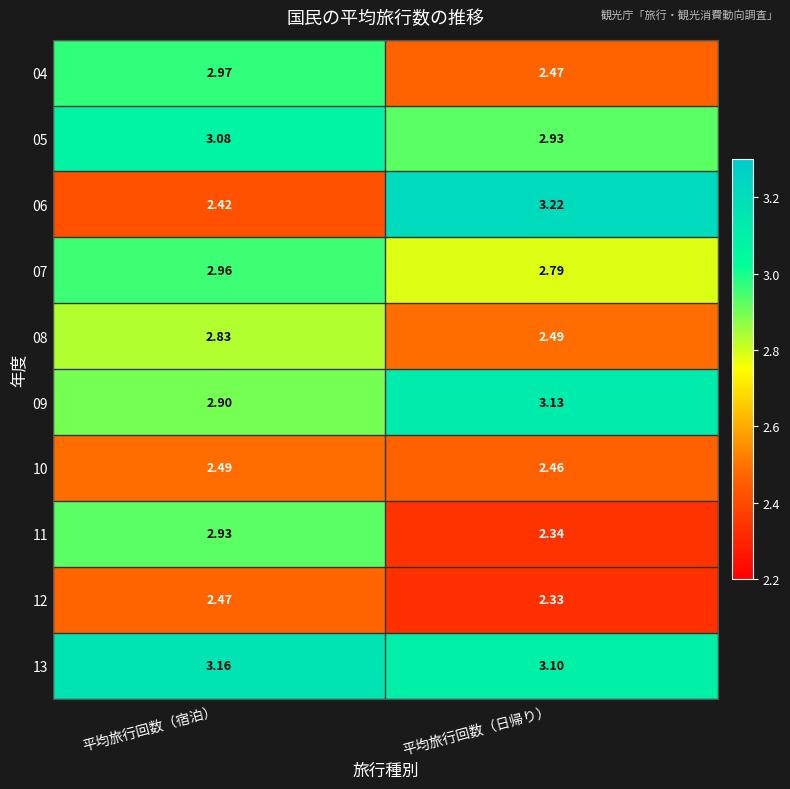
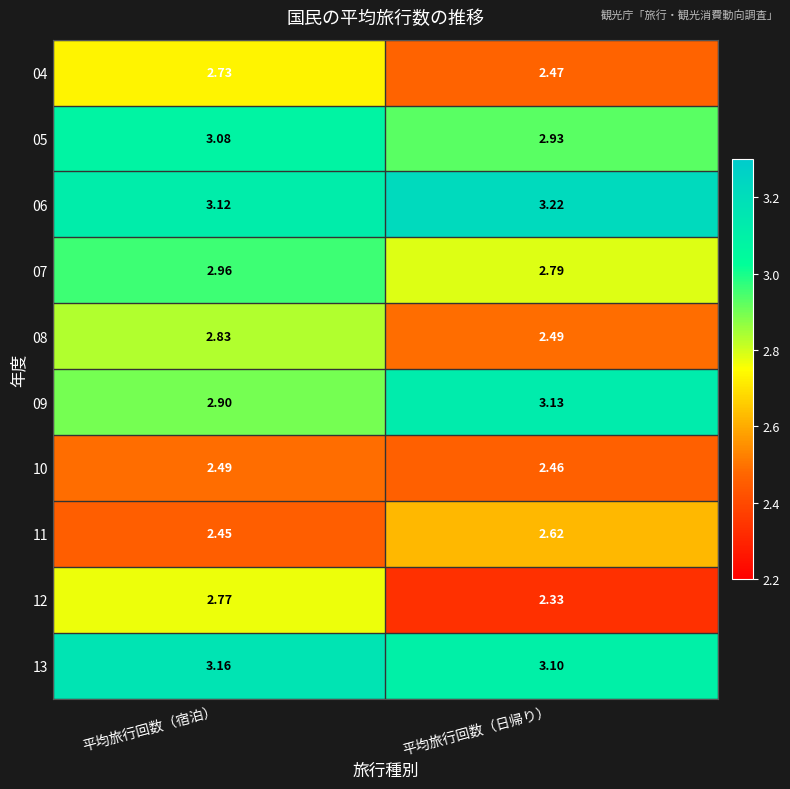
04, 平均旅行回数（宿泊）: 2.97 -> 2.73
06, 平均旅行回数（宿泊）: 2.42 -> 3.12
11, 平均旅行回数（宿泊）: 2.93 -> 2.45
11, 平均旅行回数（日帰り）: 2.34 -> 2.62
12, 平均旅行回数（宿泊）: 2.47 -> 2.77
